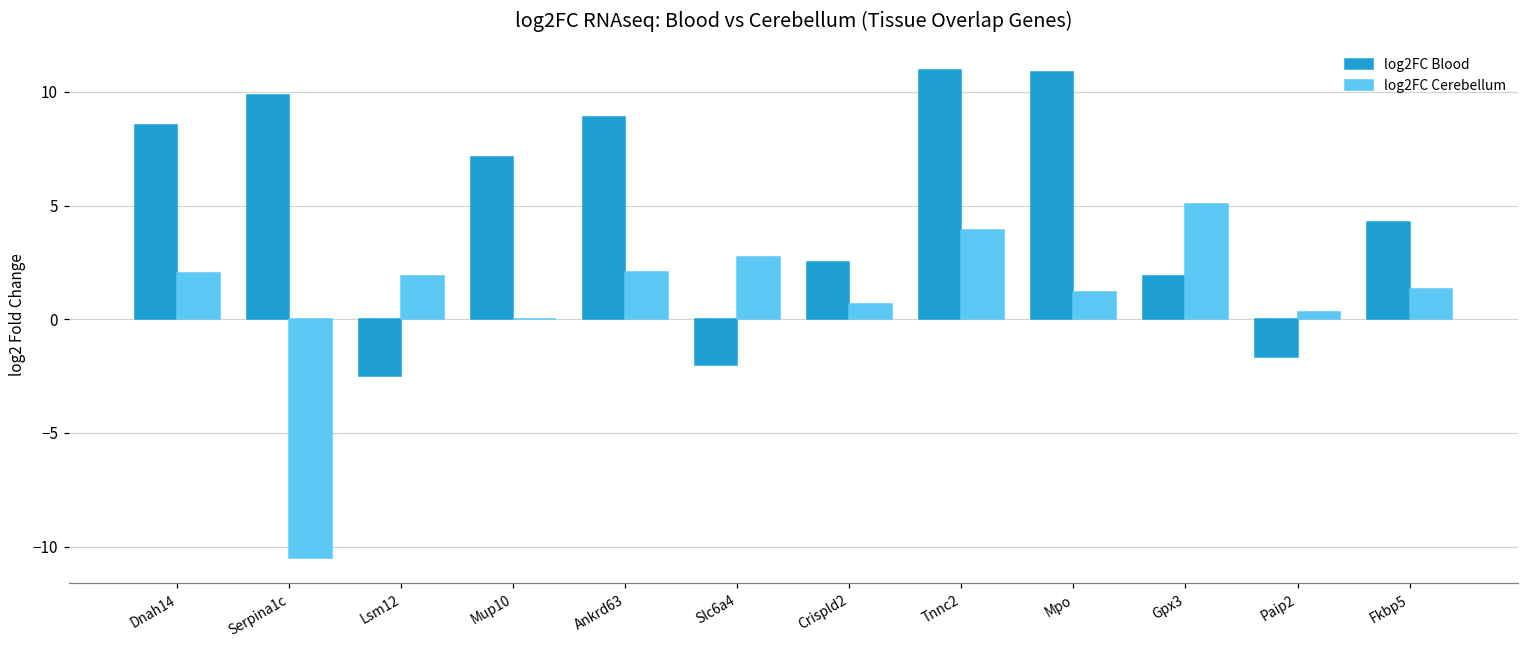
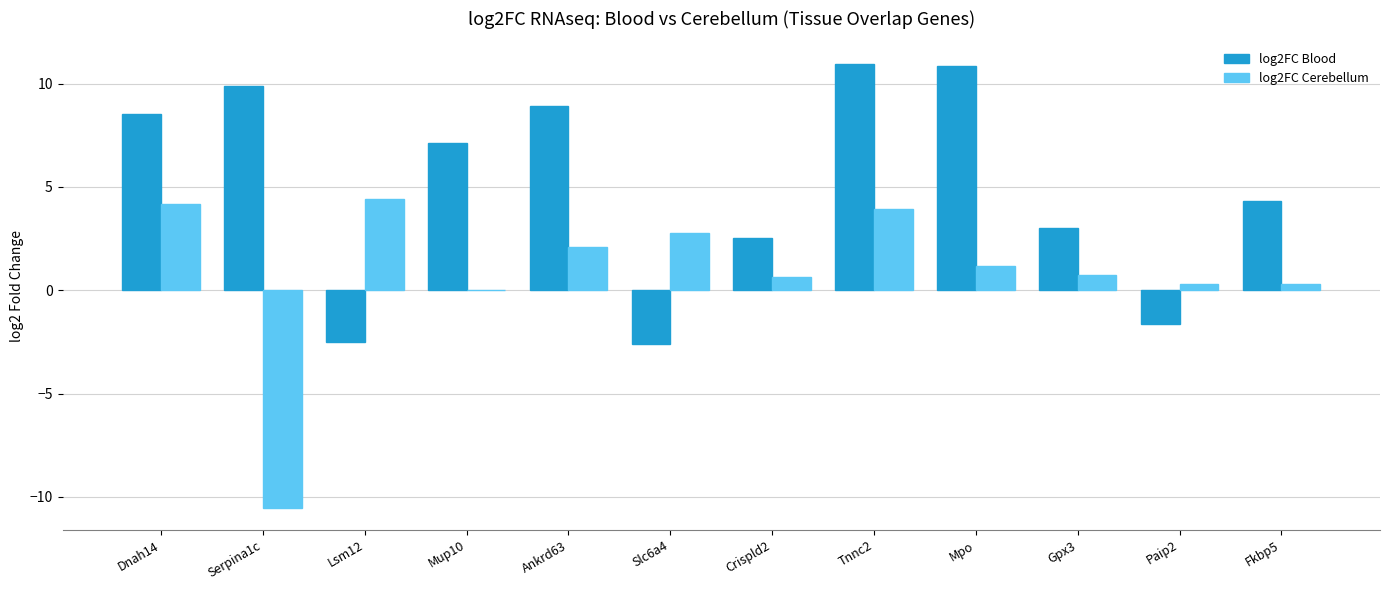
log2FC Cerebellum, Dnah14: 2.0 -> 4.2
log2FC Cerebellum, Lsm12: 1.9 -> 4.4
log2FC Blood, Slc6a4: -2.0 -> -2.6
log2FC Blood, Gpx3: 1.9 -> 3.0
log2FC Cerebellum, Gpx3: 5.1 -> 0.7
log2FC Cerebellum, Fkbp5: 1.3 -> 0.3
